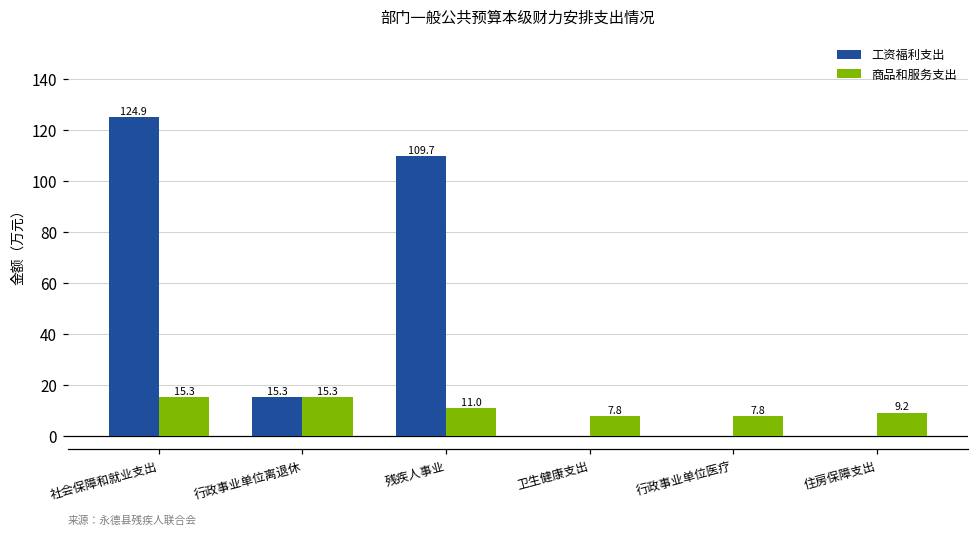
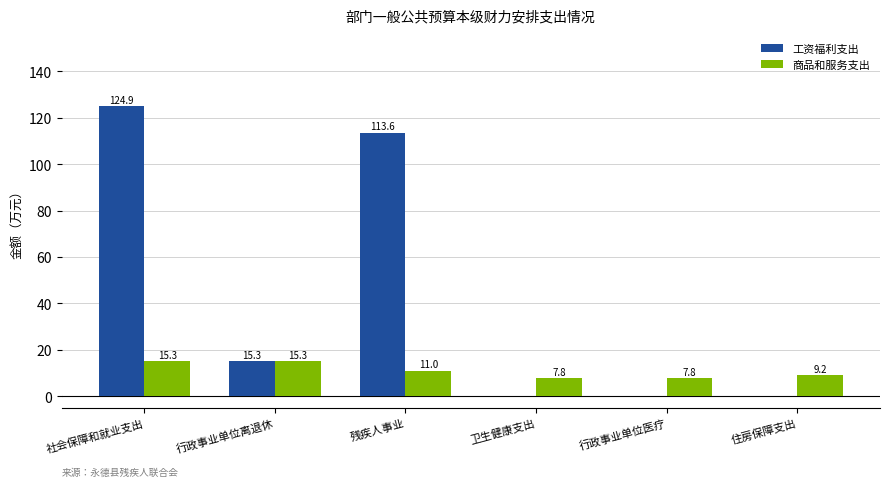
工资福利支出, 残疾人事业: 109.7 -> 113.6
